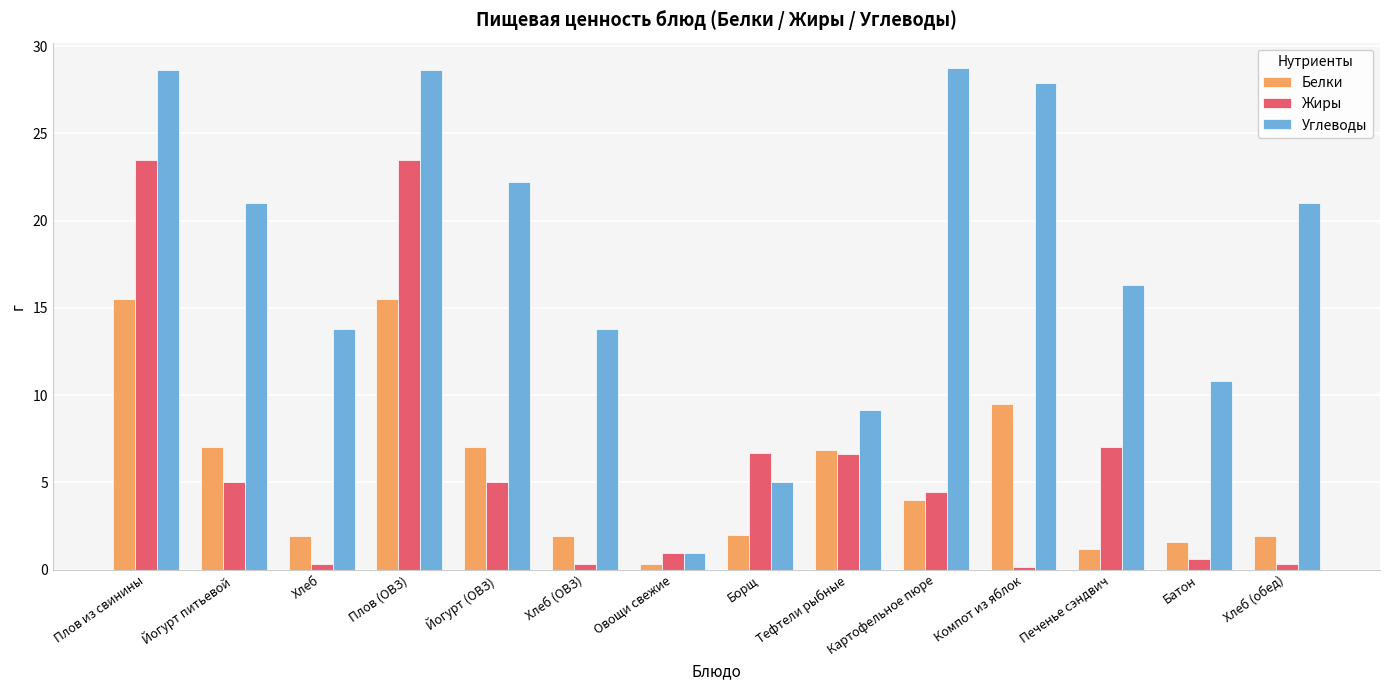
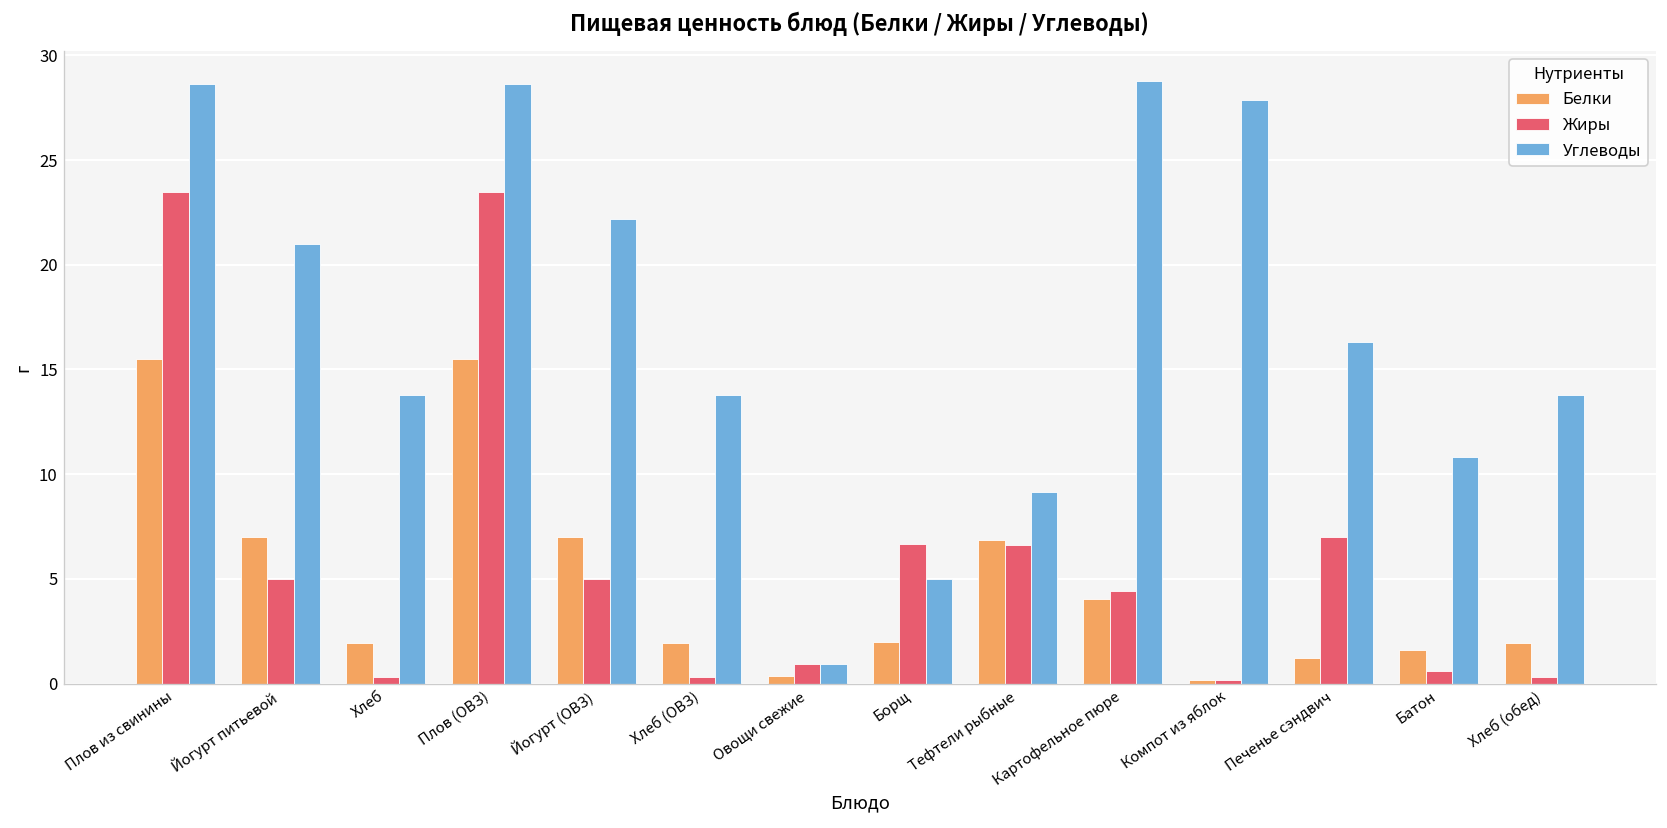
Белки, Компот из яблок: 9.5 -> 0.2
Углеводы, Хлеб (обед): 21.0 -> 13.8
